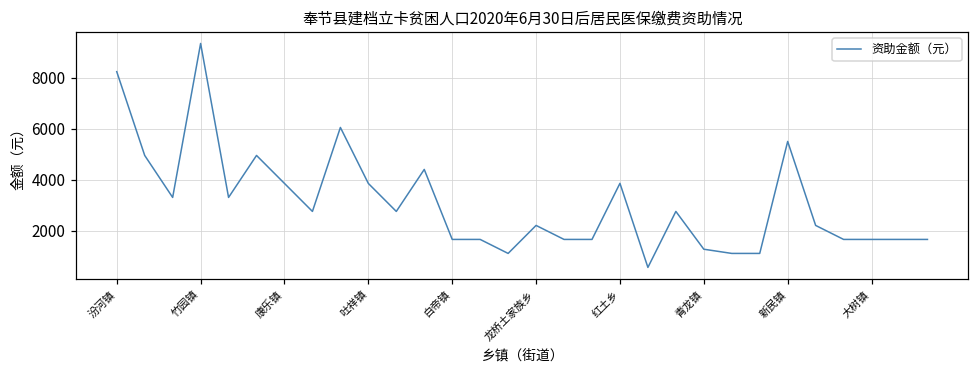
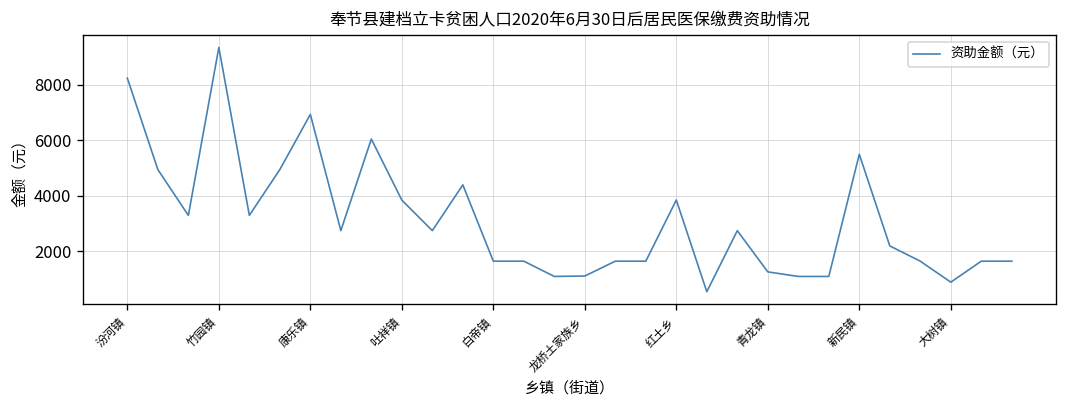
康乐镇: 3900 -> 6900
龙桥土家族乡: 2200 -> 1100
大树镇: 1700 -> 900
